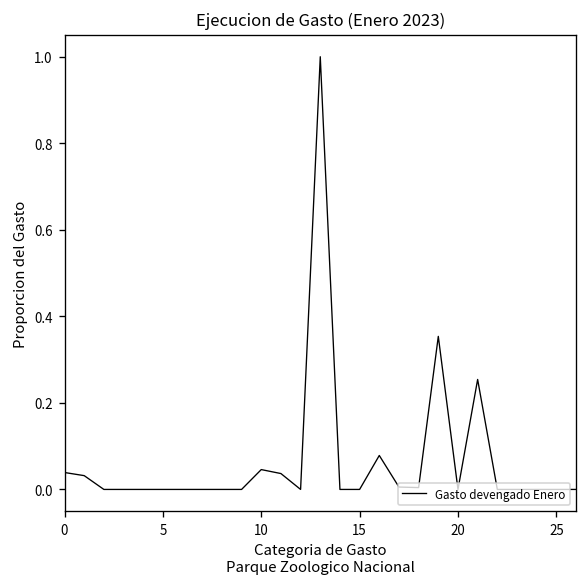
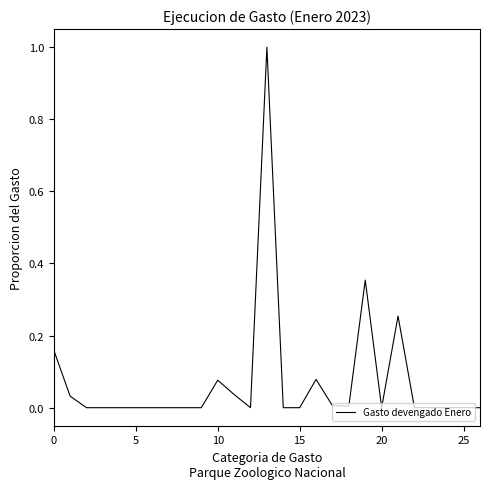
0: 0.04 -> 0.16
10: 0.05 -> 0.08
